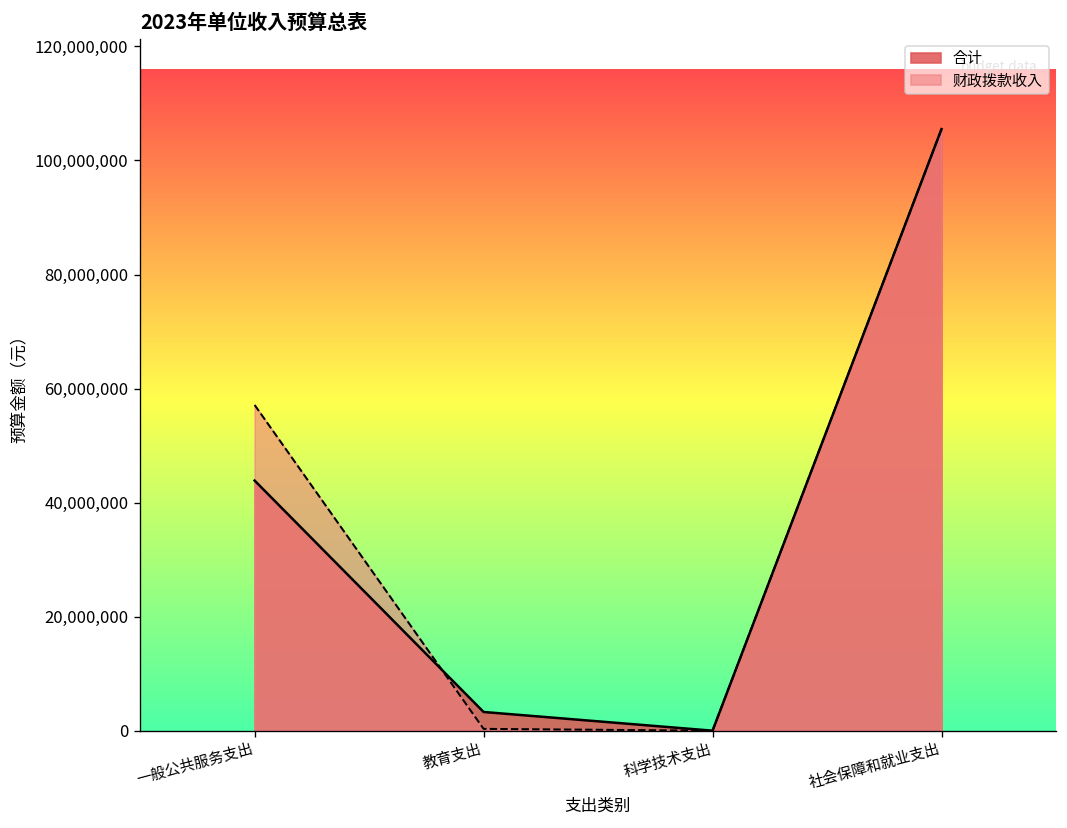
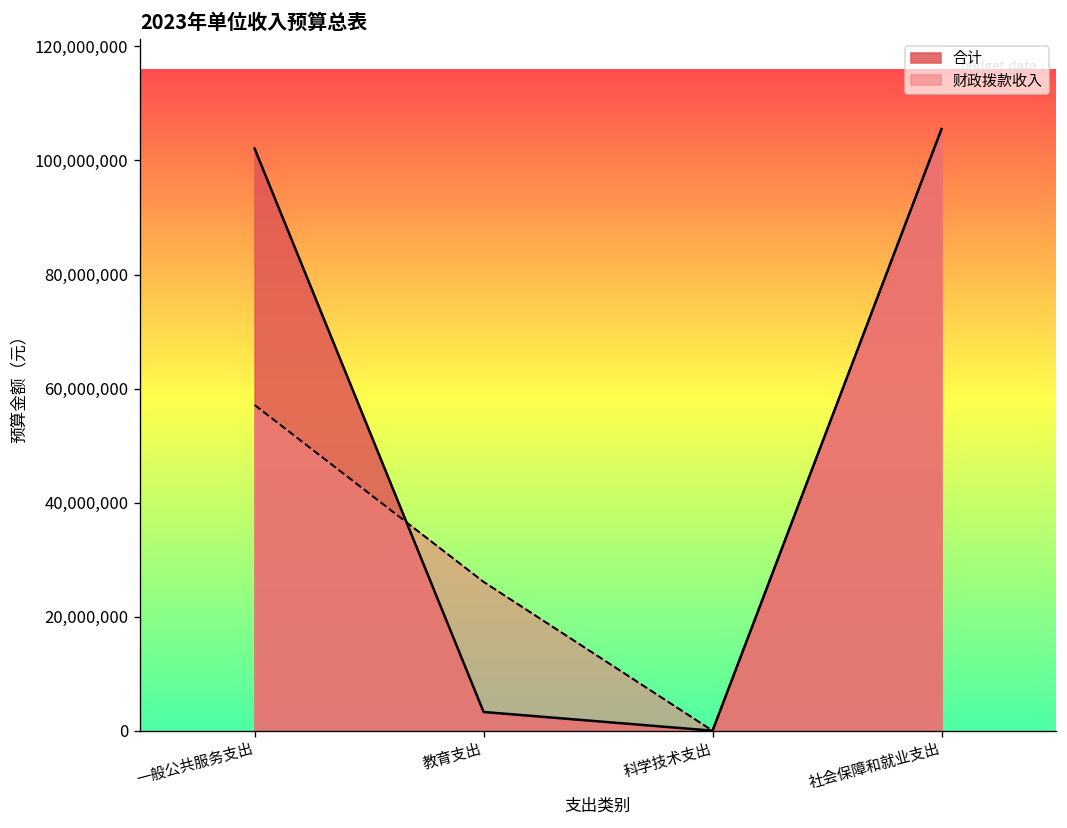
合计, 一般公共服务支出: 44,000,000 -> 102,000,000
财政拨款收入, 教育支出: 0 -> 26,000,000
